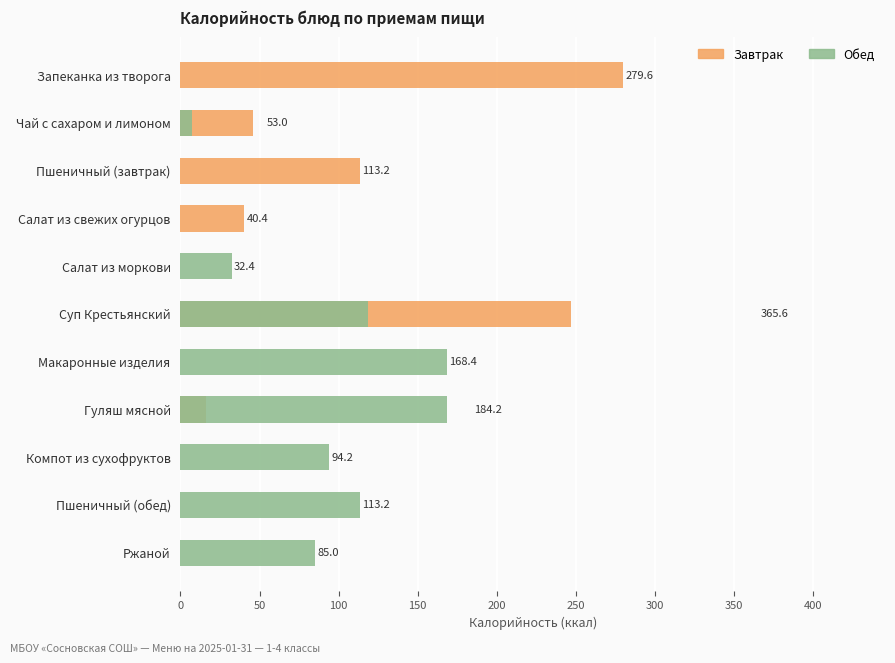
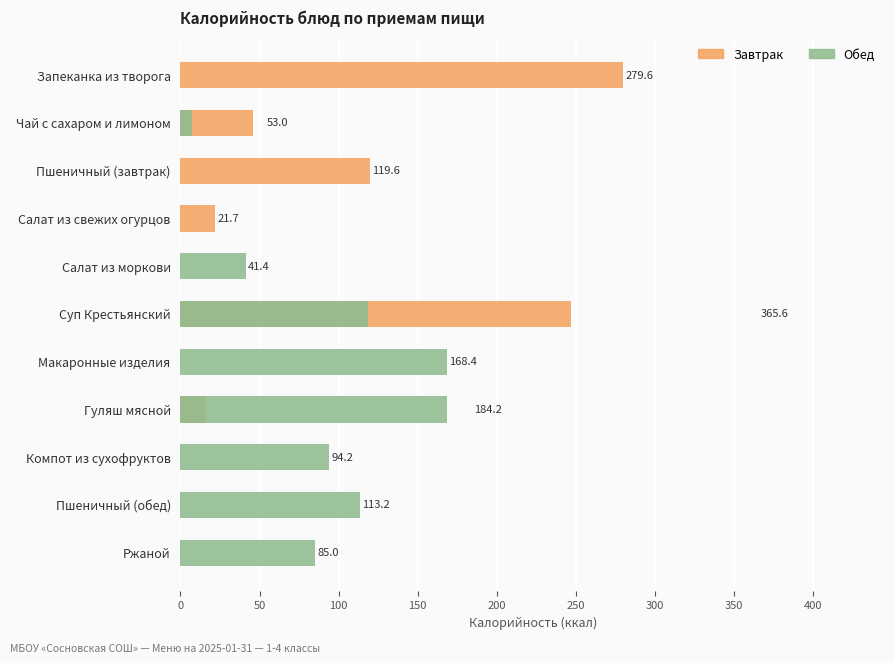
Завтрак, Пшеничный (завтрак): 113.2 -> 119.6
Завтрак, Салат из свежих огурцов: 40.4 -> 21.7
Обед, Салат из моркови: 32.4 -> 41.4
